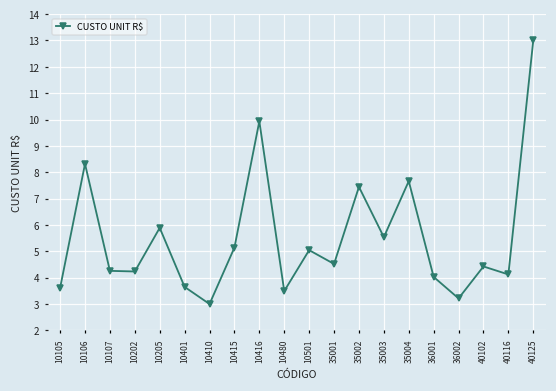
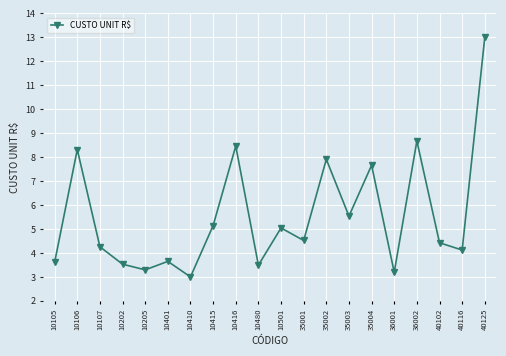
10202: 4.2 -> 3.5
10205: 5.9 -> 3.3
10416: 9.9 -> 8.5
35002: 7.4 -> 7.9
36001: 4.0 -> 3.2
36002: 3.2 -> 8.7
